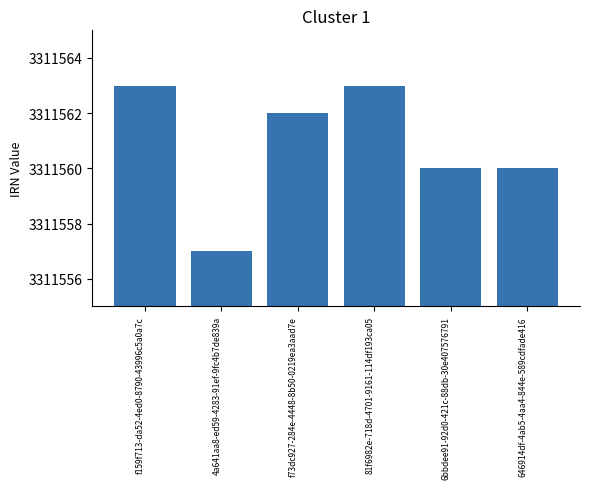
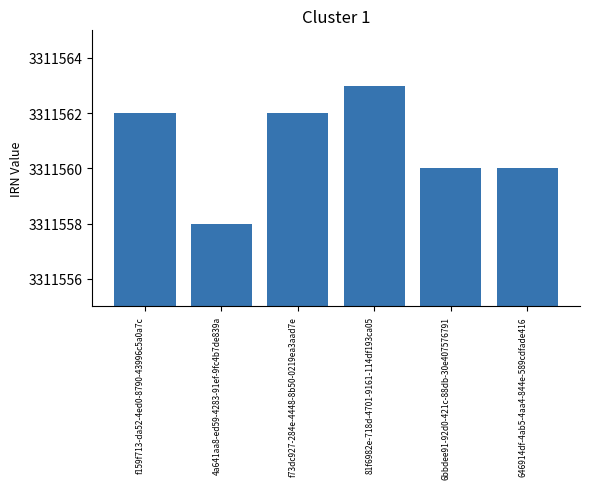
f159f713-da52-4ed0-8790-43996c5a0a7c: 3311563 -> 3311562
4a641aa8-ed59-4283-91ef-9fc4b7de839a: 3311557 -> 3311558
